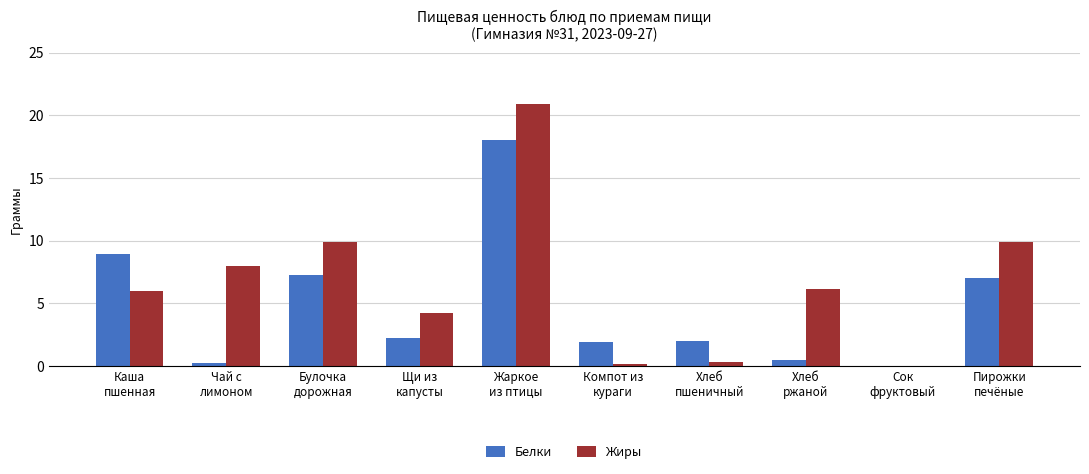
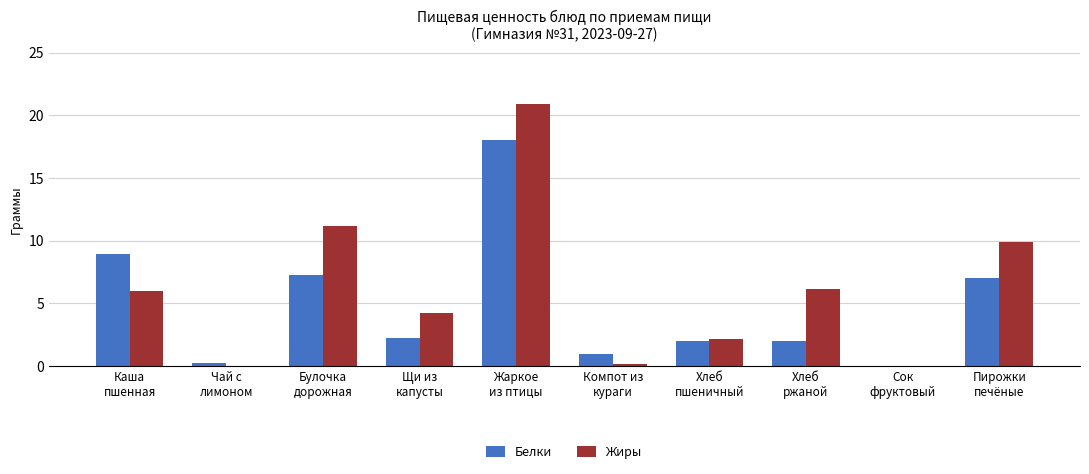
Жиры, Чай с лимоном: 8 -> 0
Жиры, Булочка дорожная: 9.9 -> 11.1
Белки, Компот из кураги: 1.9 -> 0.9
Жиры, Хлеб пшеничный: 0.3 -> 2.2
Белки, Хлеб ржаной: 0.5 -> 2.0
